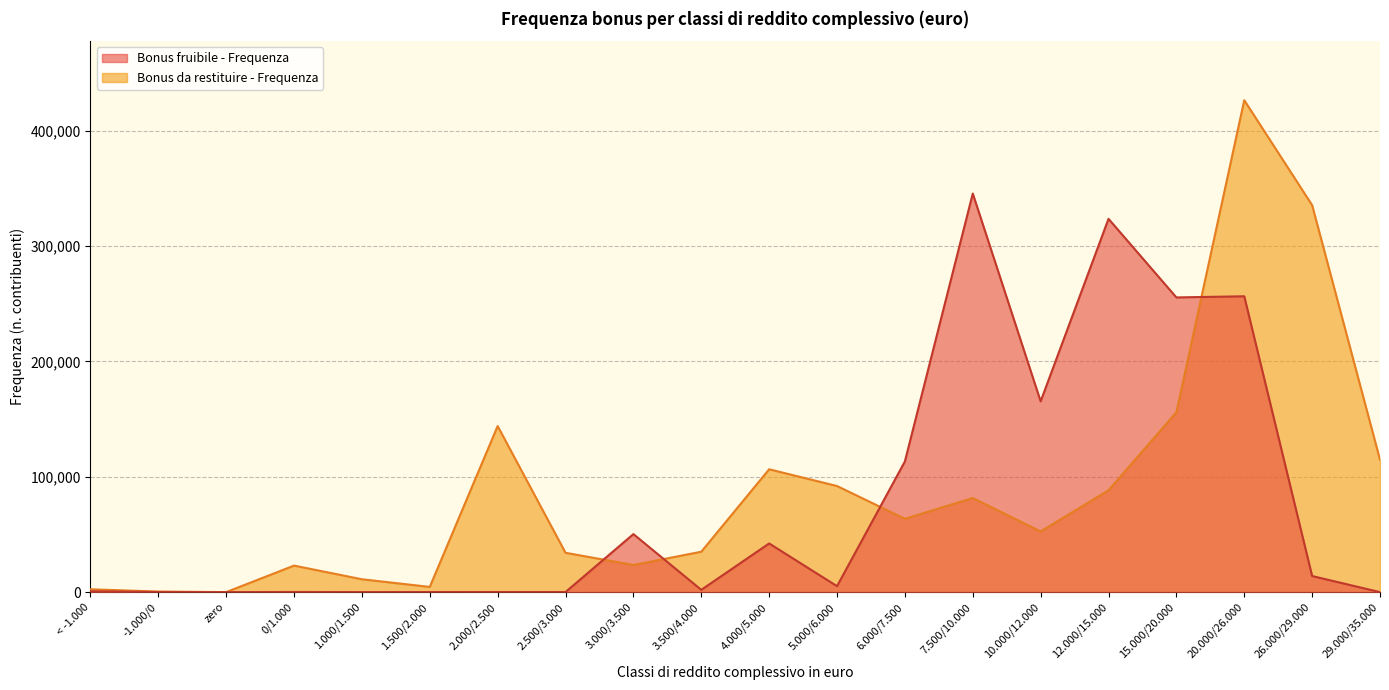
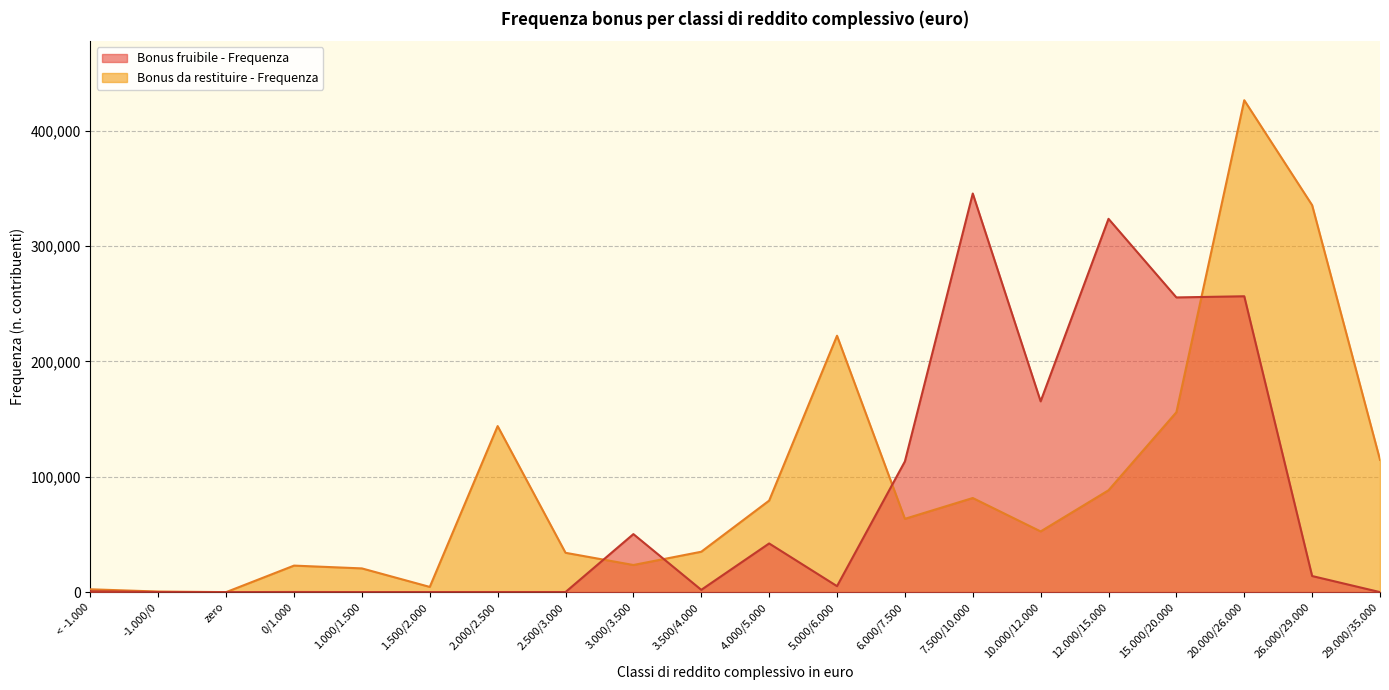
Bonus da restituire - Frequenza, 1.000/1.500: 11,000 -> 21,000
Bonus da restituire - Frequenza, 4.000/5.000: 107,000 -> 79,000
Bonus da restituire - Frequenza, 5.000/6.000: 92,000 -> 222,000
